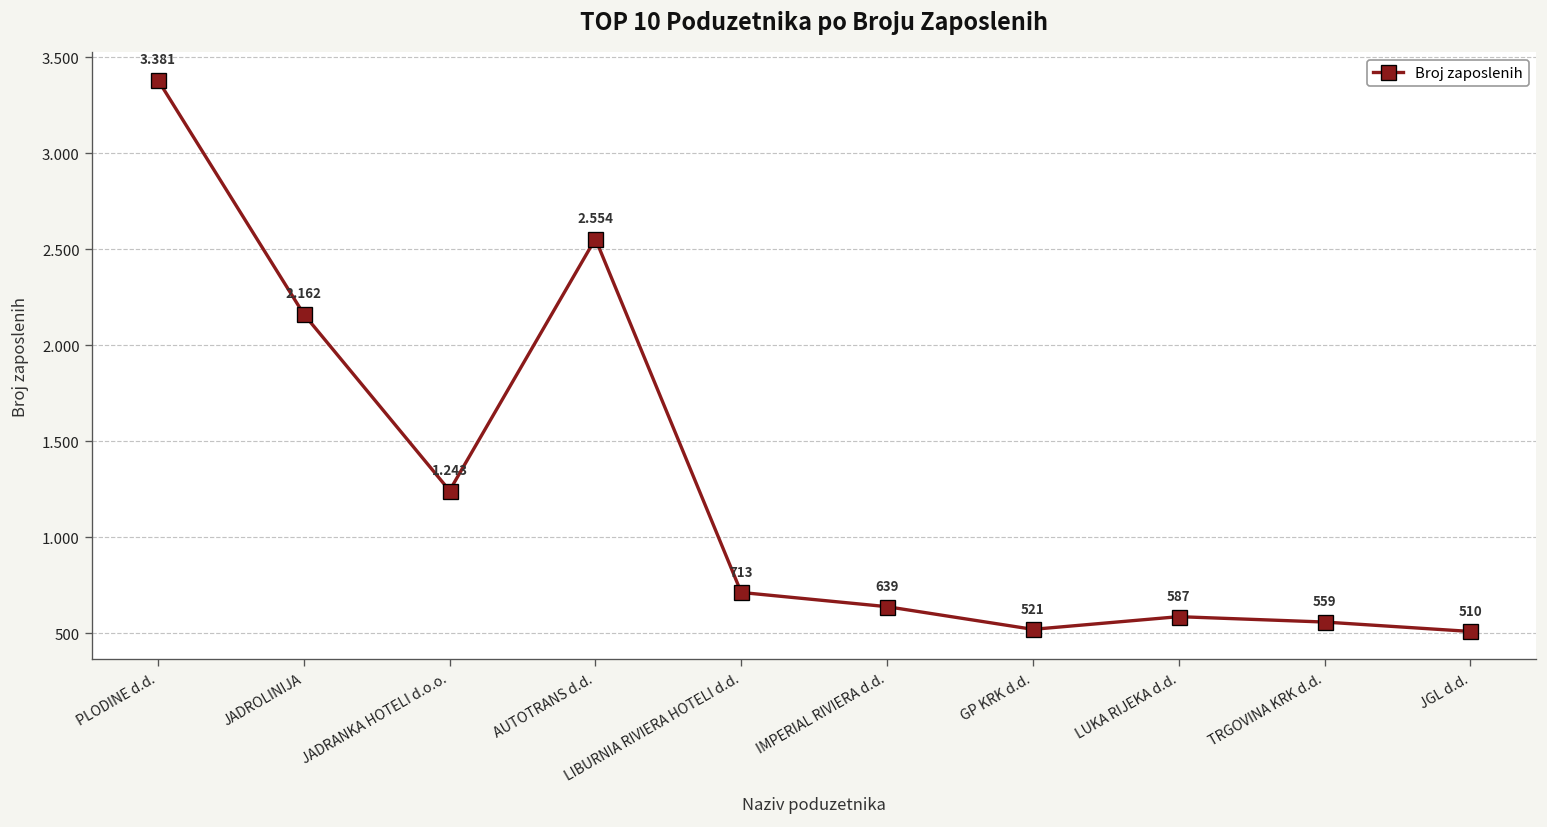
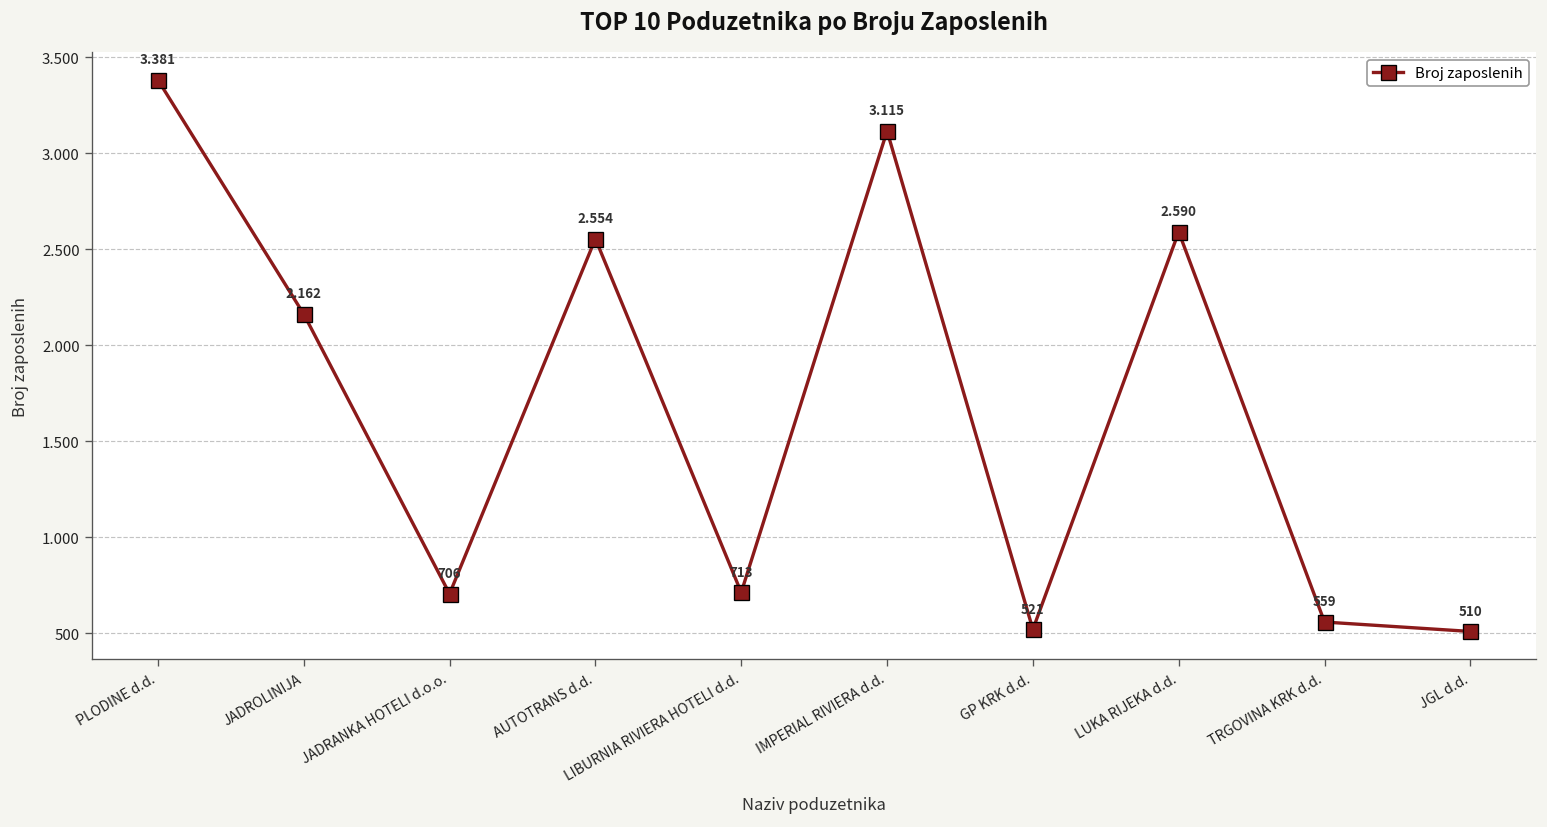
JADRANKA HOTELI d.o.o.: 1.243 -> 706
IMPERIAL RIVIERA d.d.: 639 -> 3.115
LUKA RIJEKA d.d.: 587 -> 2.590
